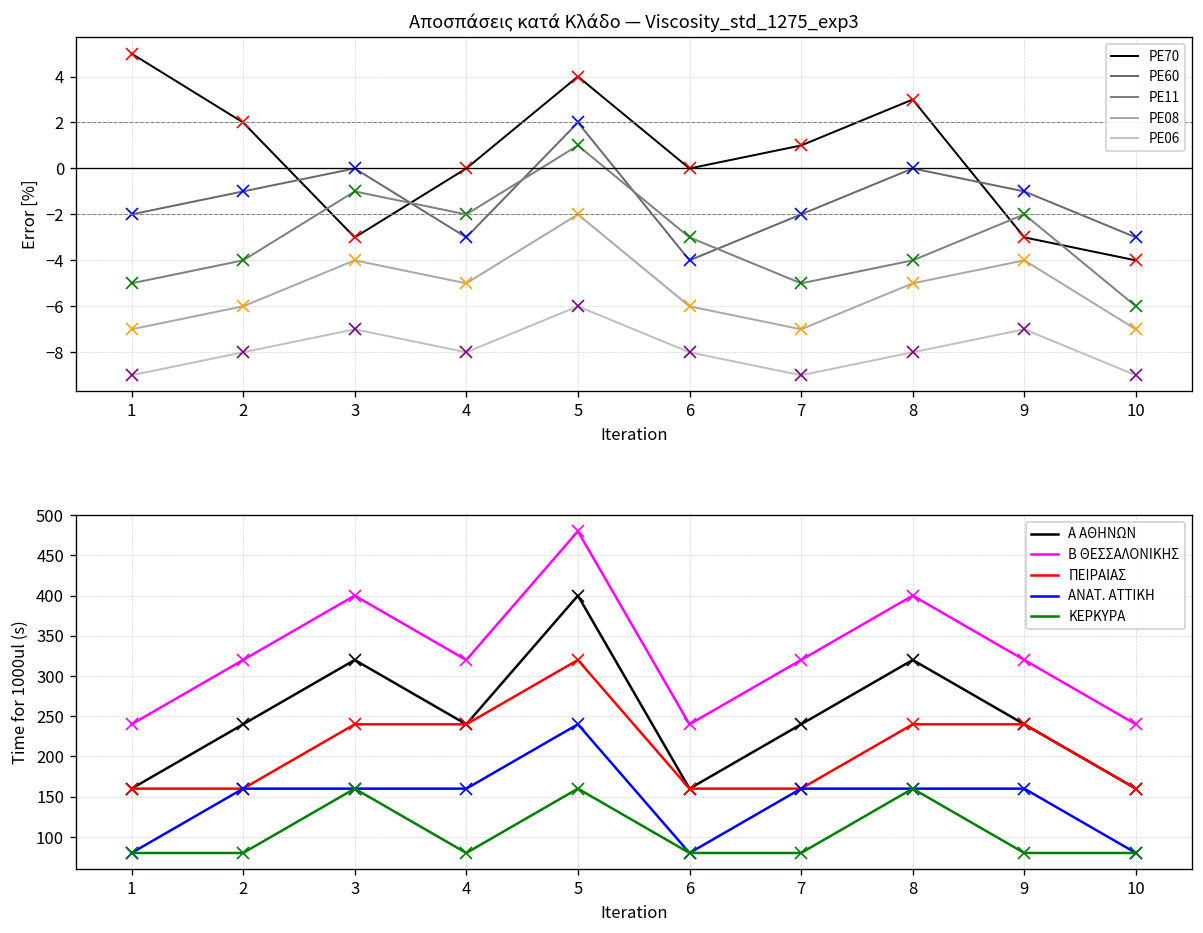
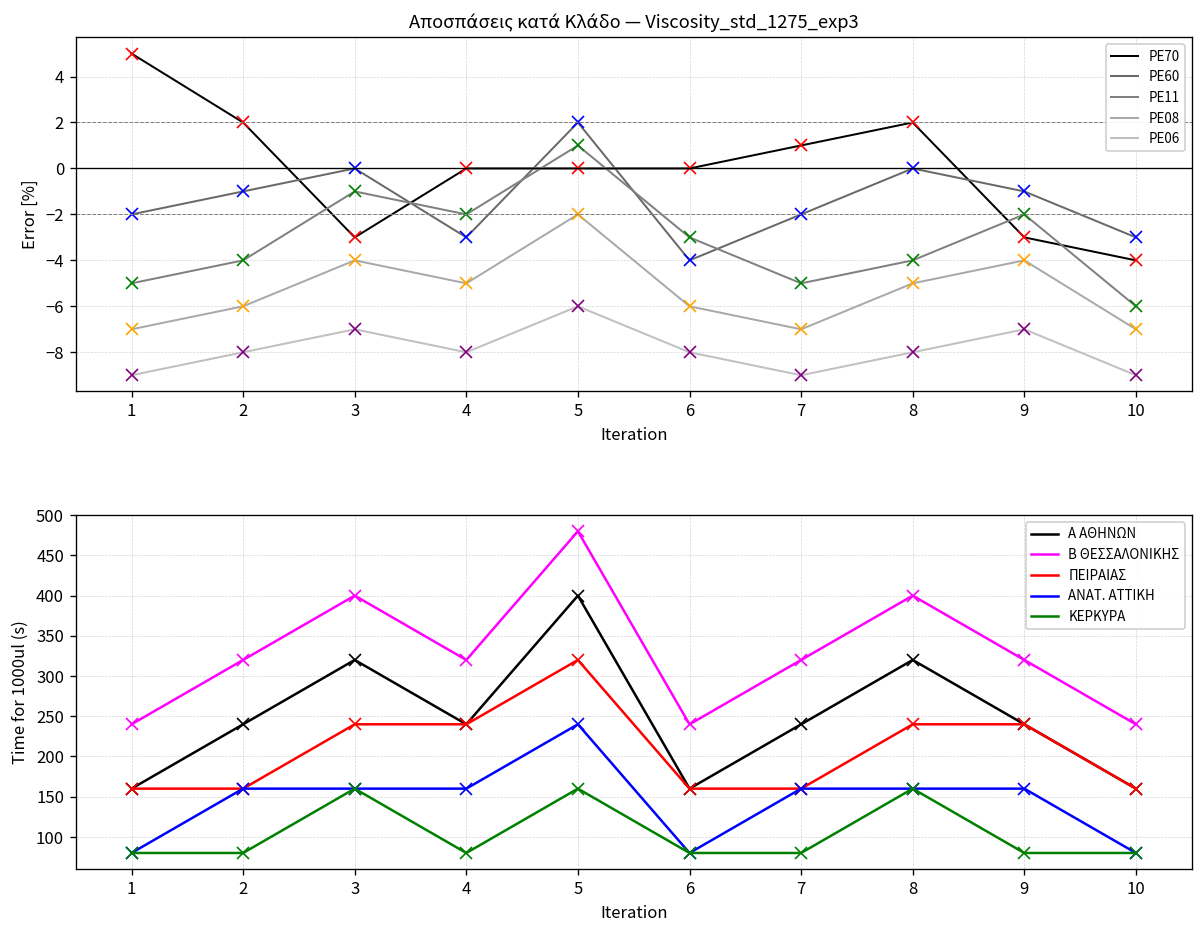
Αποσπάσεις κατά Κλάδο — Viscosity_std_1275_exp3, PE70, 5: 4.0 -> 0.0
Αποσπάσεις κατά Κλάδο — Viscosity_std_1275_exp3, PE70, 8: 3.0 -> 2.0
